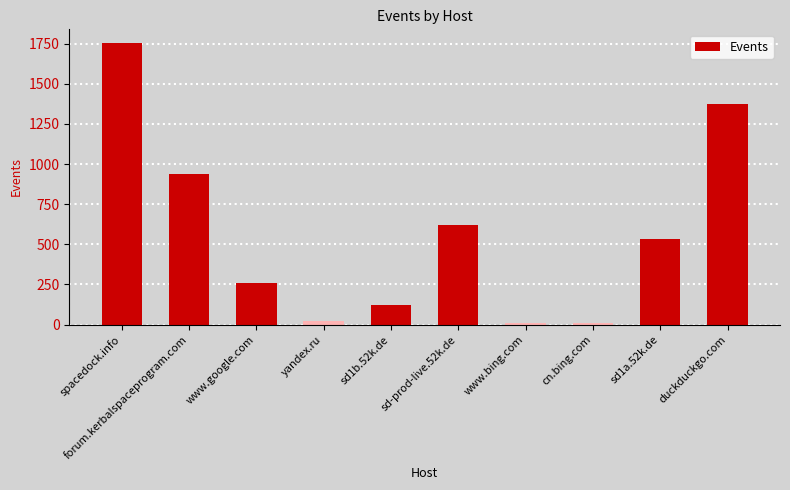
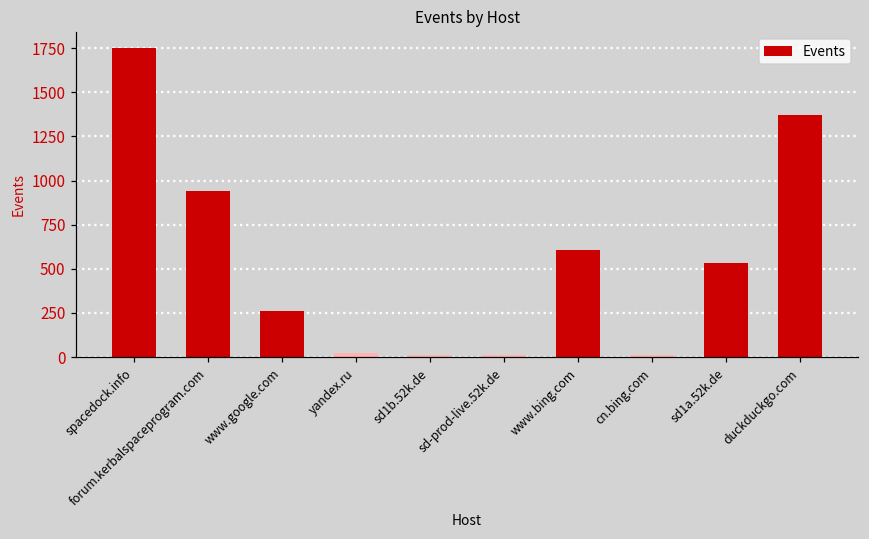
sd1b.52k.de: 120 -> 10
sd-prod-live.52k.de: 620 -> 10
www.bing.com: 10 -> 610
